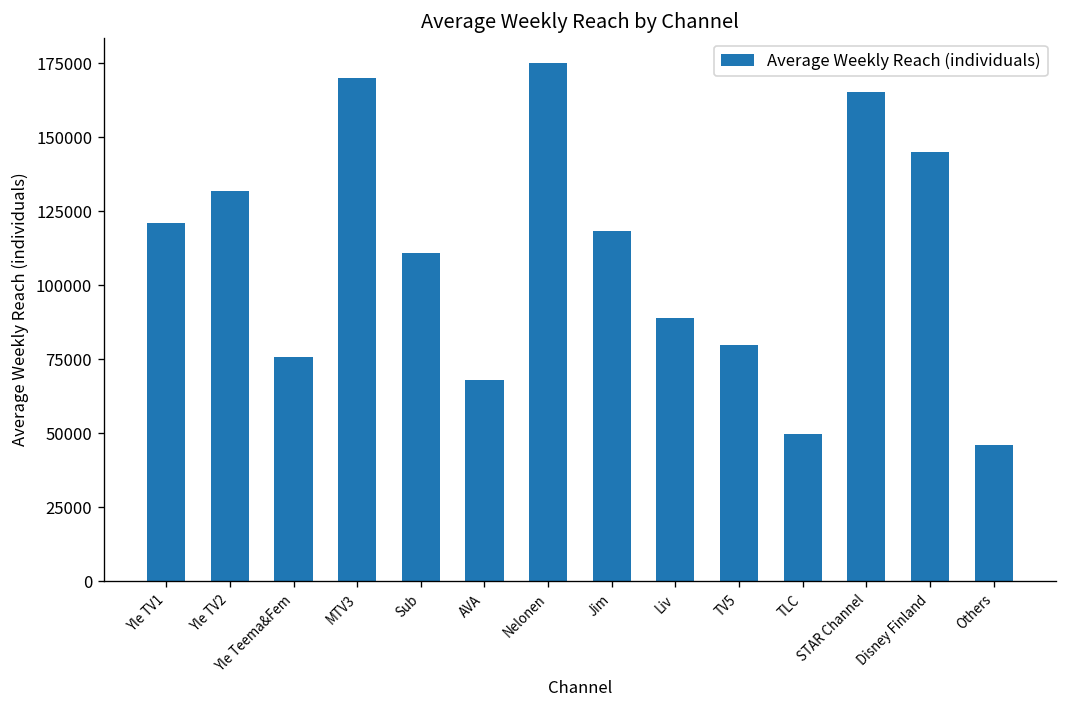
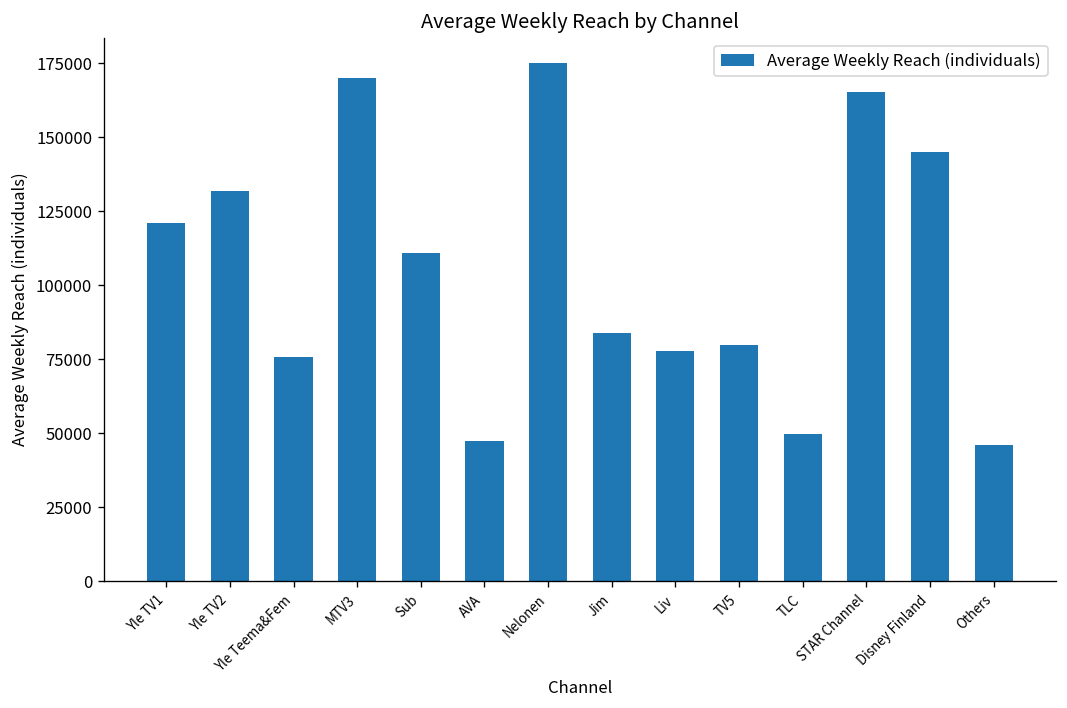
AVA: 68000 -> 47000
Jim: 119000 -> 84000
Liv: 89000 -> 78000
